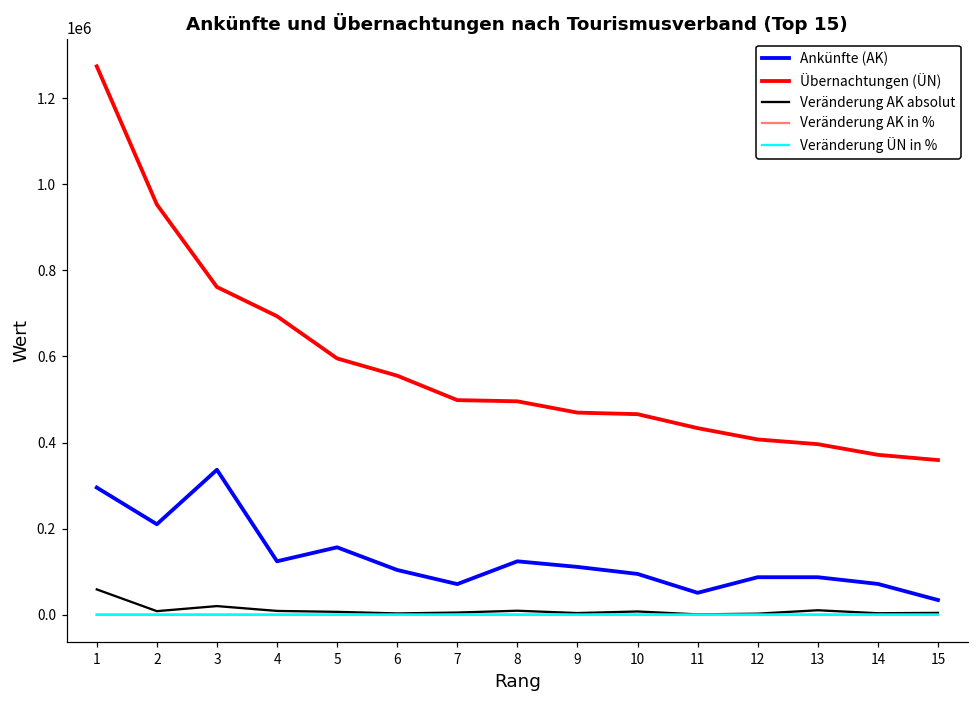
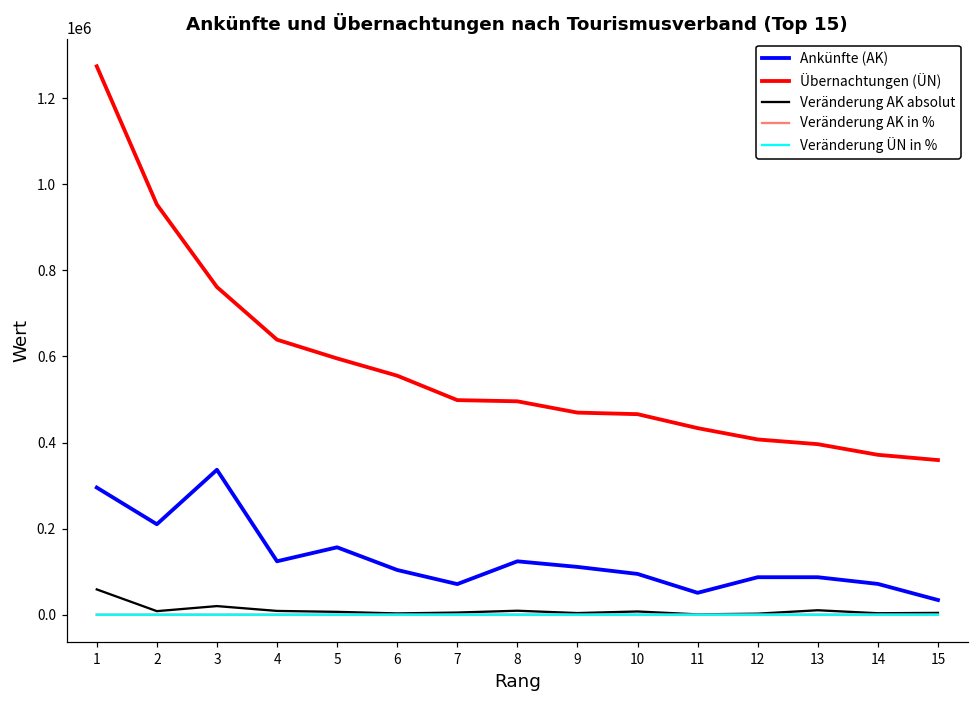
Übernachtungen (ÜN), 4: 690000 -> 640000
